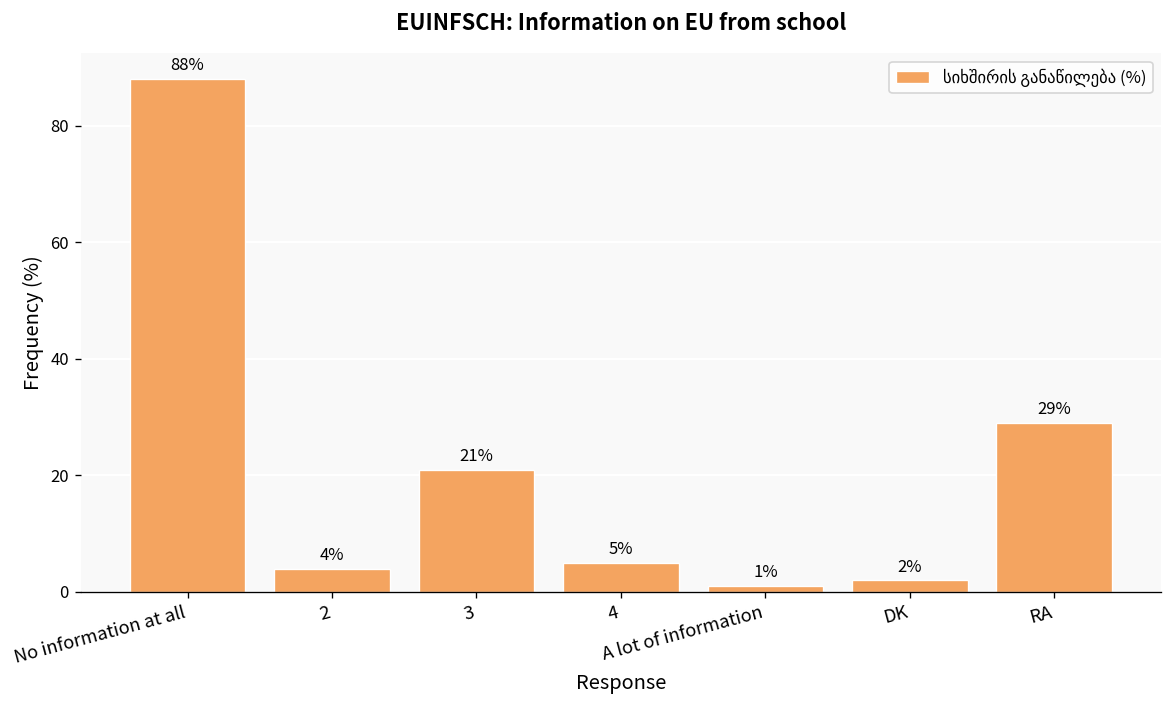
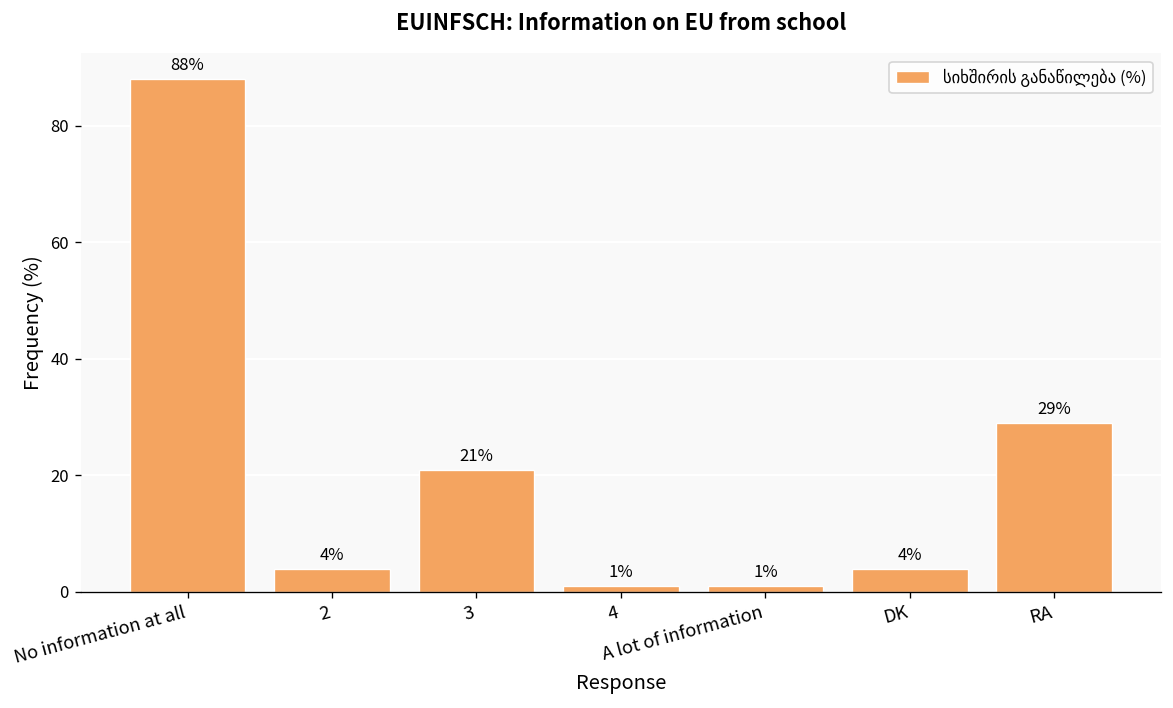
4: 5% -> 1%
DK: 2% -> 4%
